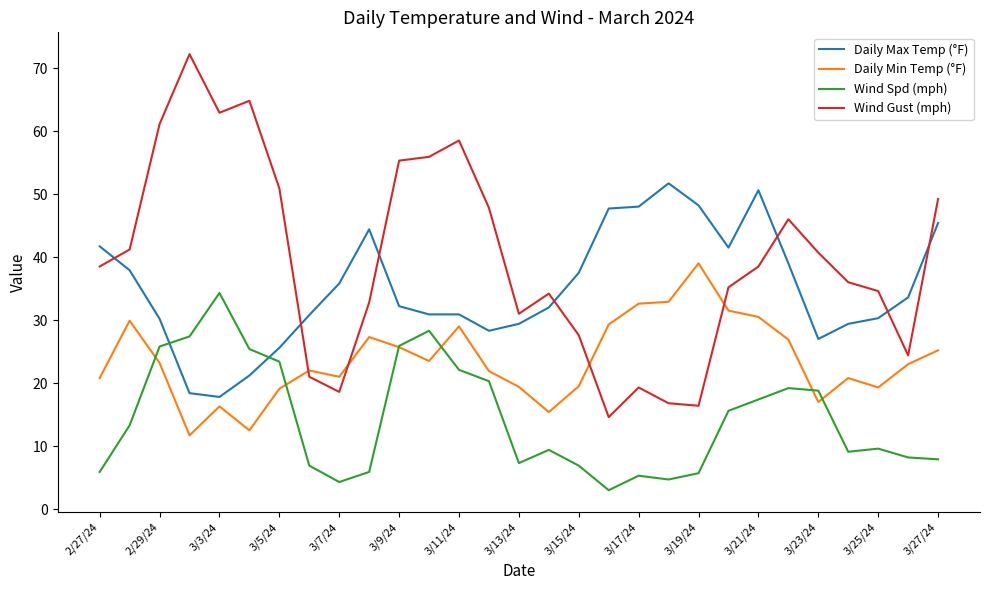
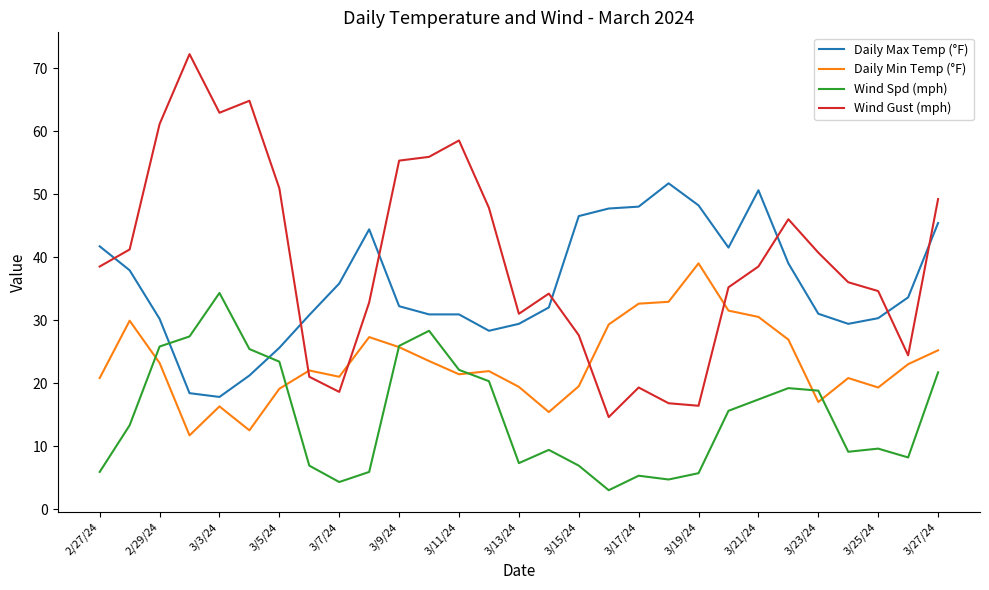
Daily Min Temp (°F), 3/11/24: 29 -> 21
Daily Max Temp (°F), 3/15/24: 38 -> 47
Daily Max Temp (°F), 3/23/24: 27 -> 31
Wind Spd (mph), 3/27/24: 8 -> 22
